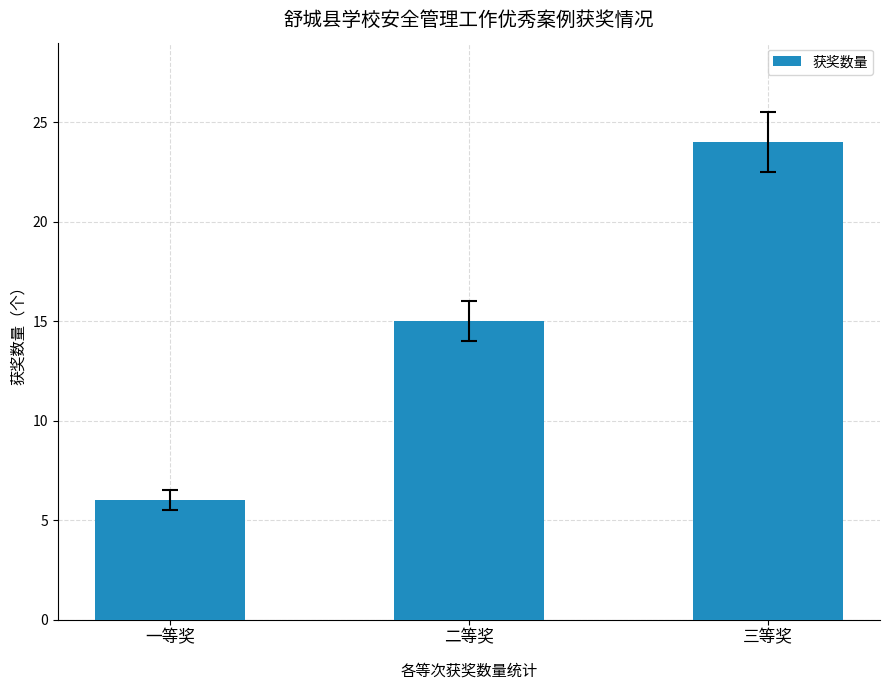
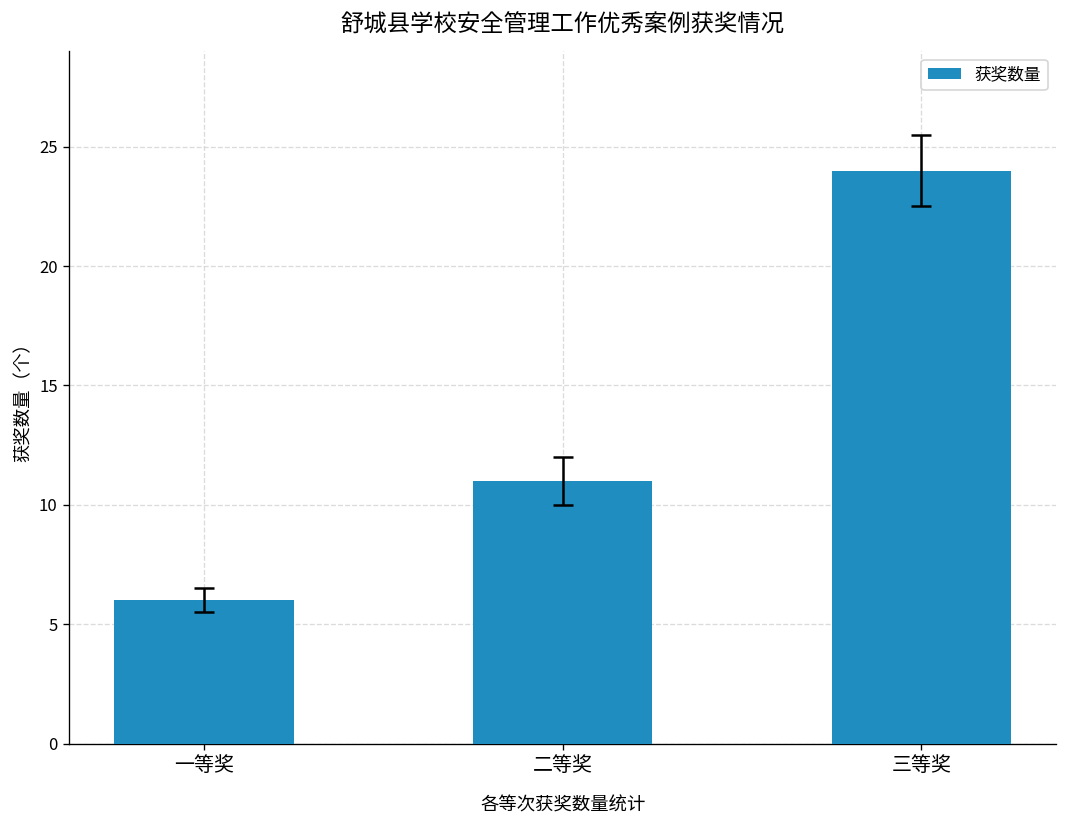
获奖数量, 二等奖: 15 -> 11
